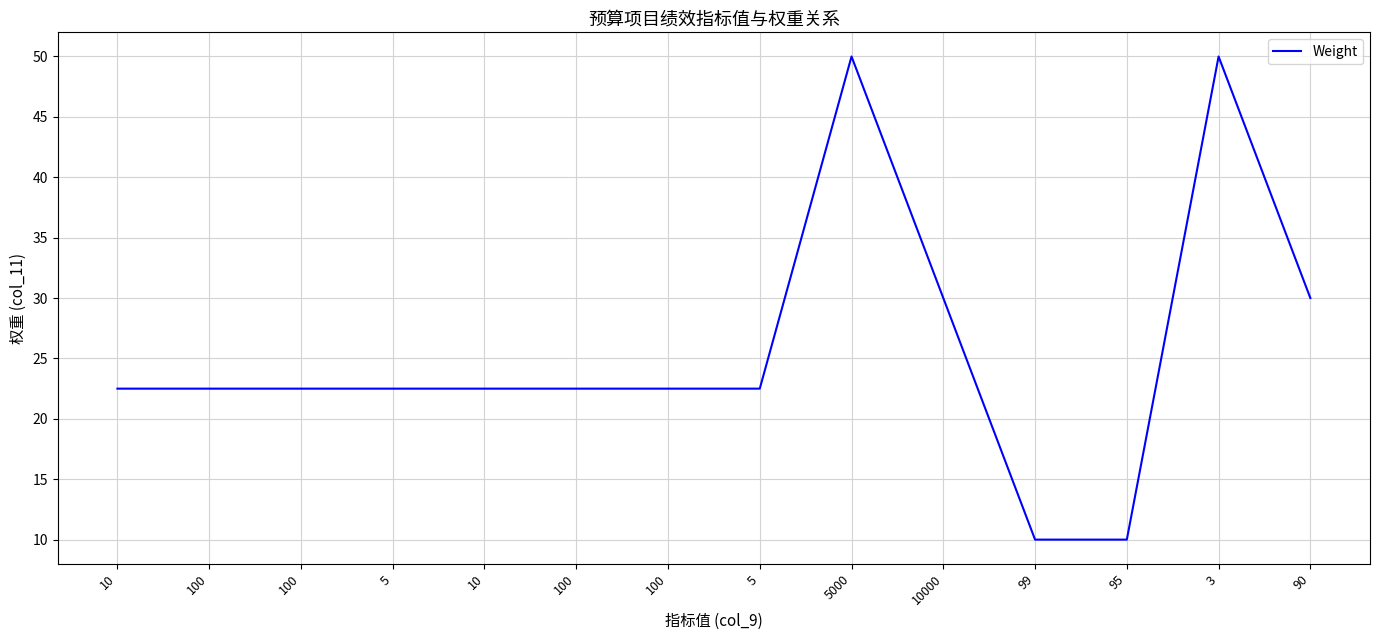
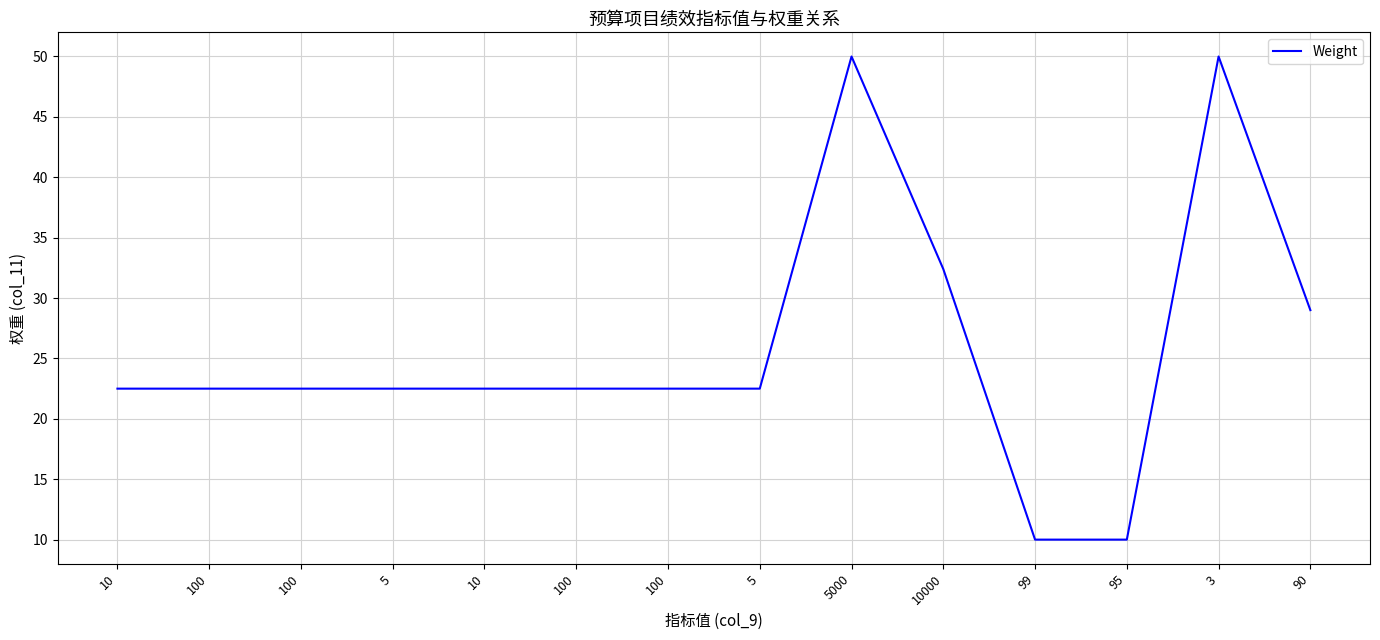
10000: 30.0 -> 32.4
90: 30 -> 29
